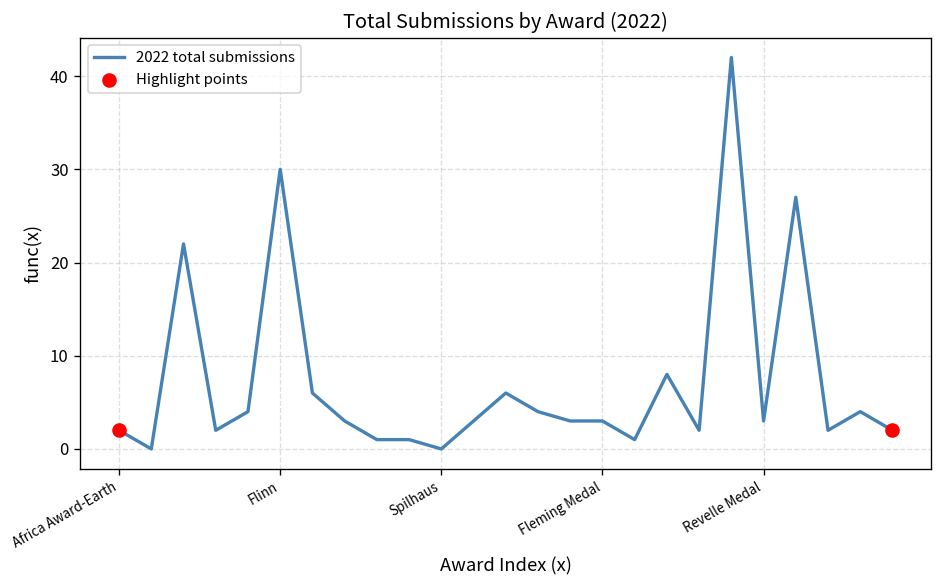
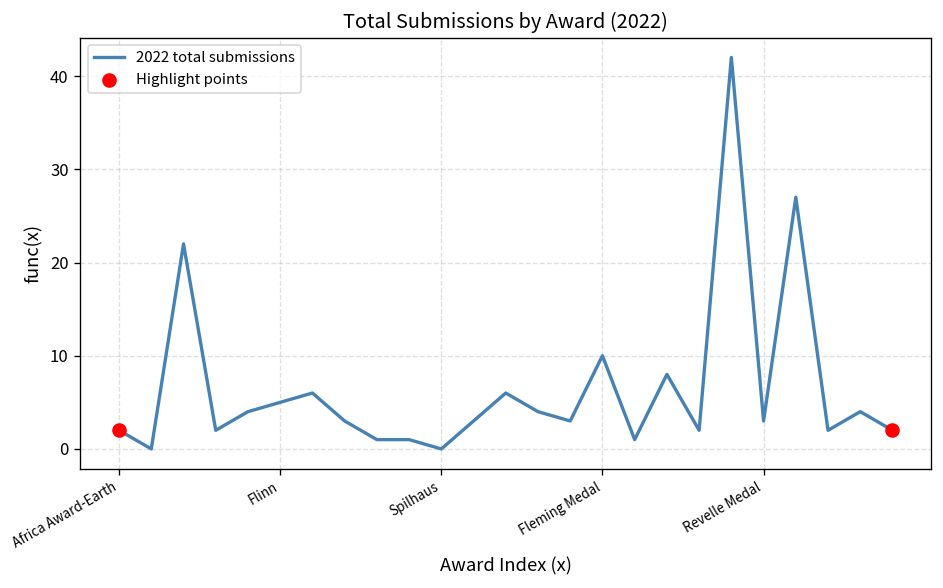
2022 total submissions, Flinn: 30 -> 5
2022 total submissions, Fleming Medal: 3 -> 10
